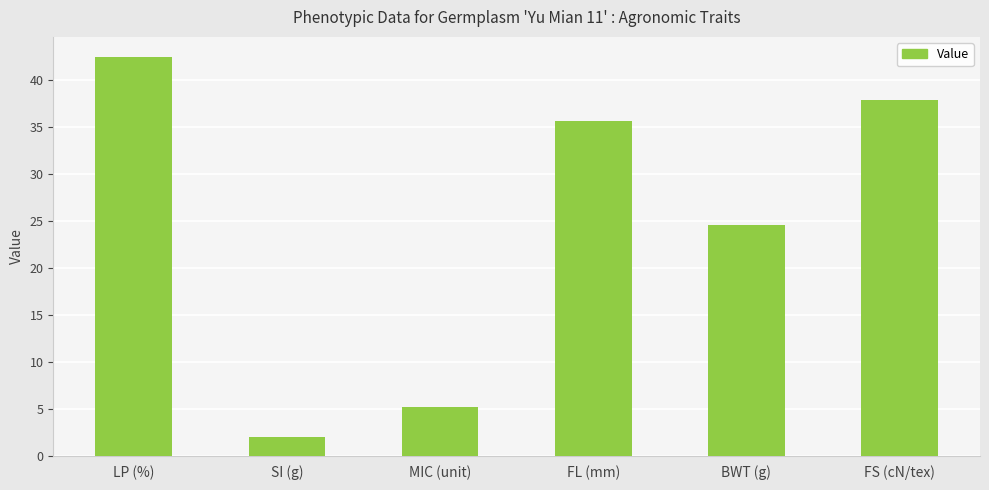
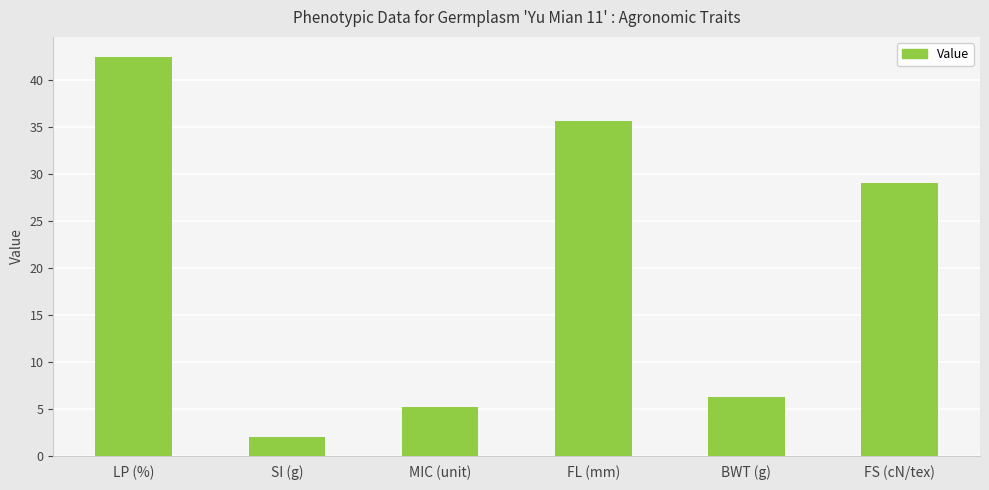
BWT (g): 25 -> 6
FS (cN/tex): 38 -> 29
